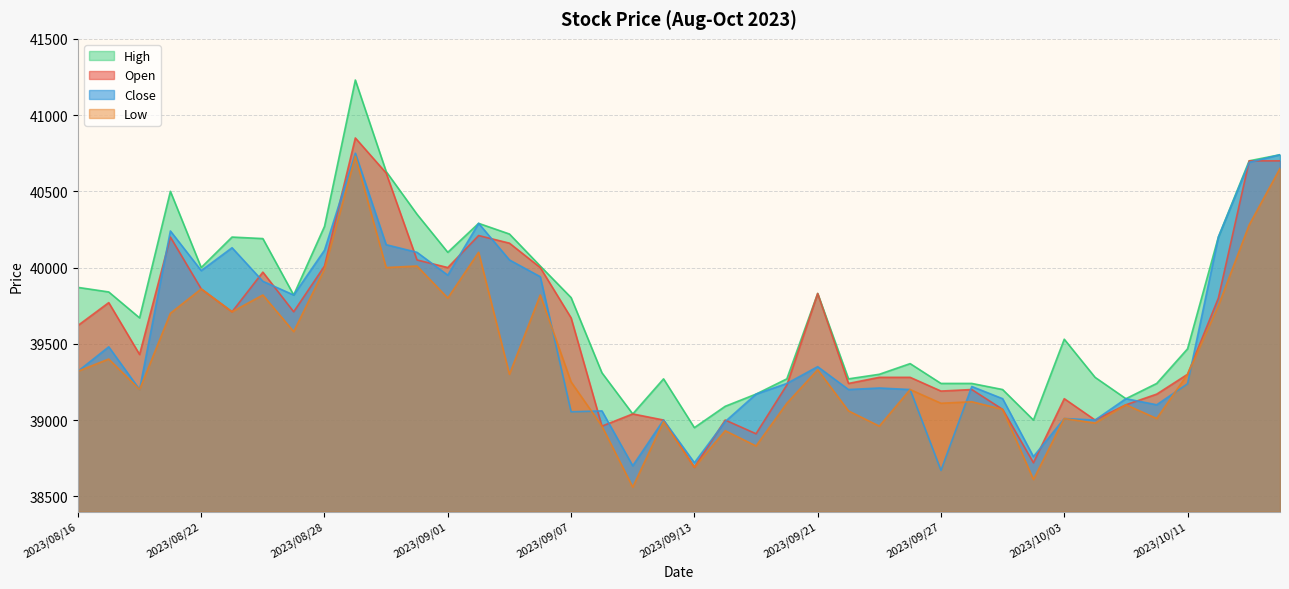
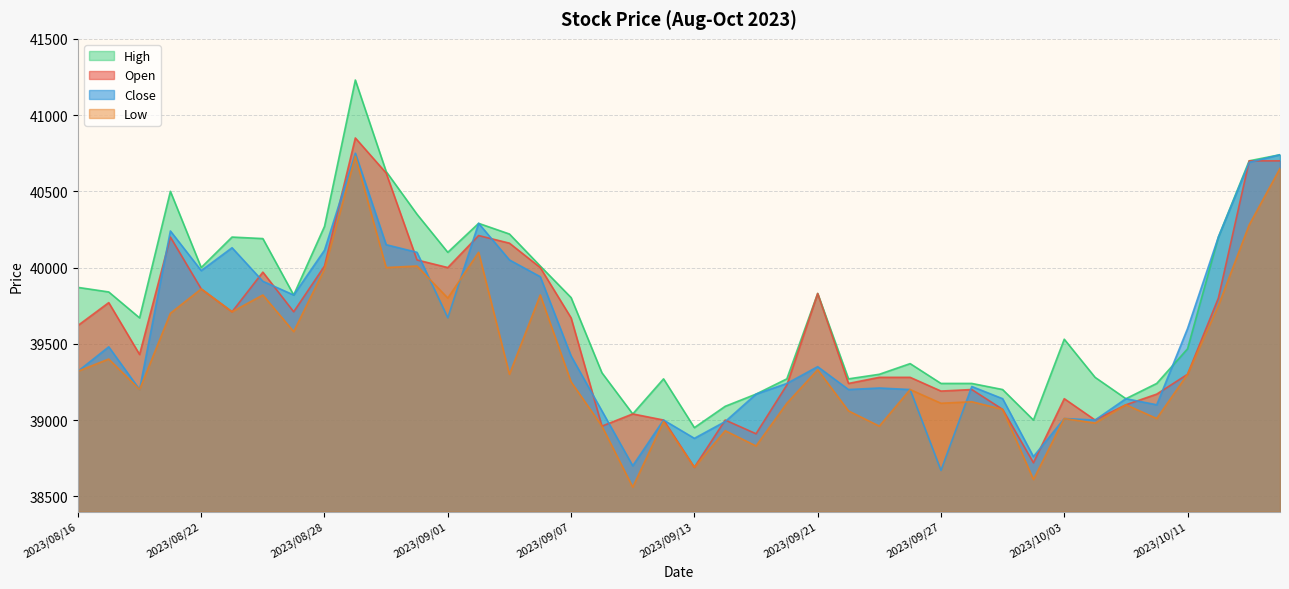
Close, 2023/09/01: 39950 -> 39670
Close, 2023/09/07: 39050 -> 39420
Close, 2023/09/13: 38720 -> 38880
Close, 2023/10/11: 39240 -> 39600
